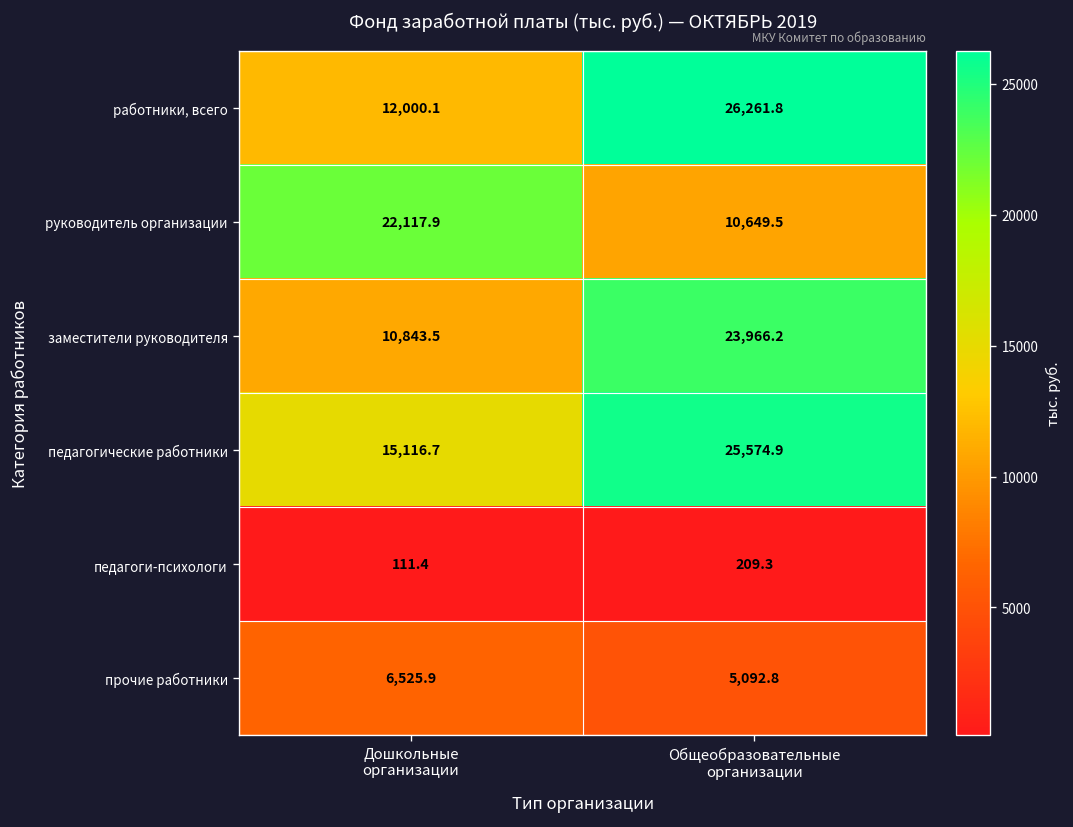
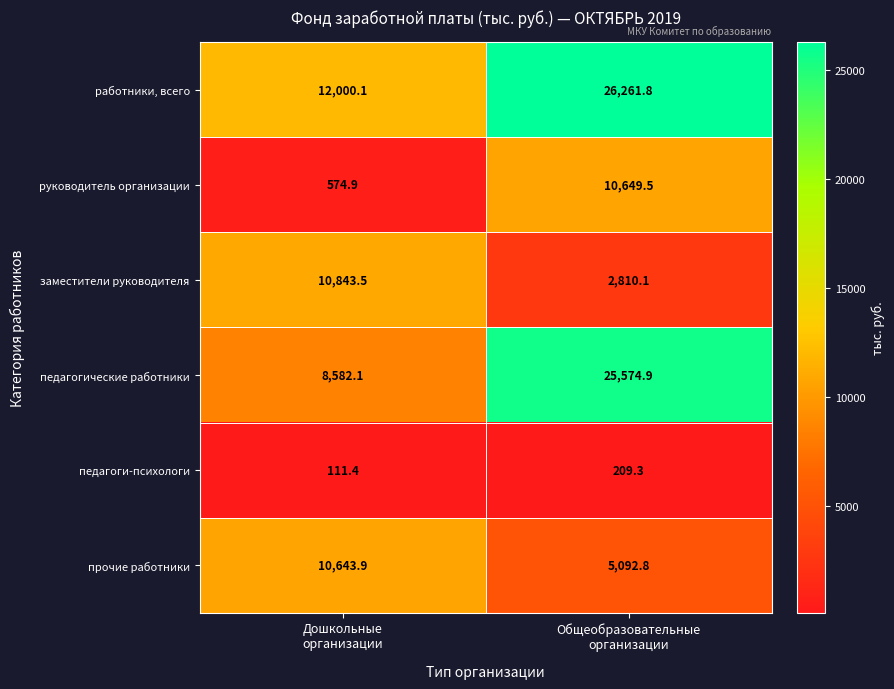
руководитель организации, Дошкольные организации: 22,117.9 -> 574.9
заместители руководителя, Общеобразовательные организации: 23,966.2 -> 2,810.1
педагогические работники, Дошкольные организации: 15,116.7 -> 8,582.1
прочие работники, Дошкольные организации: 6,525.9 -> 10,643.9
